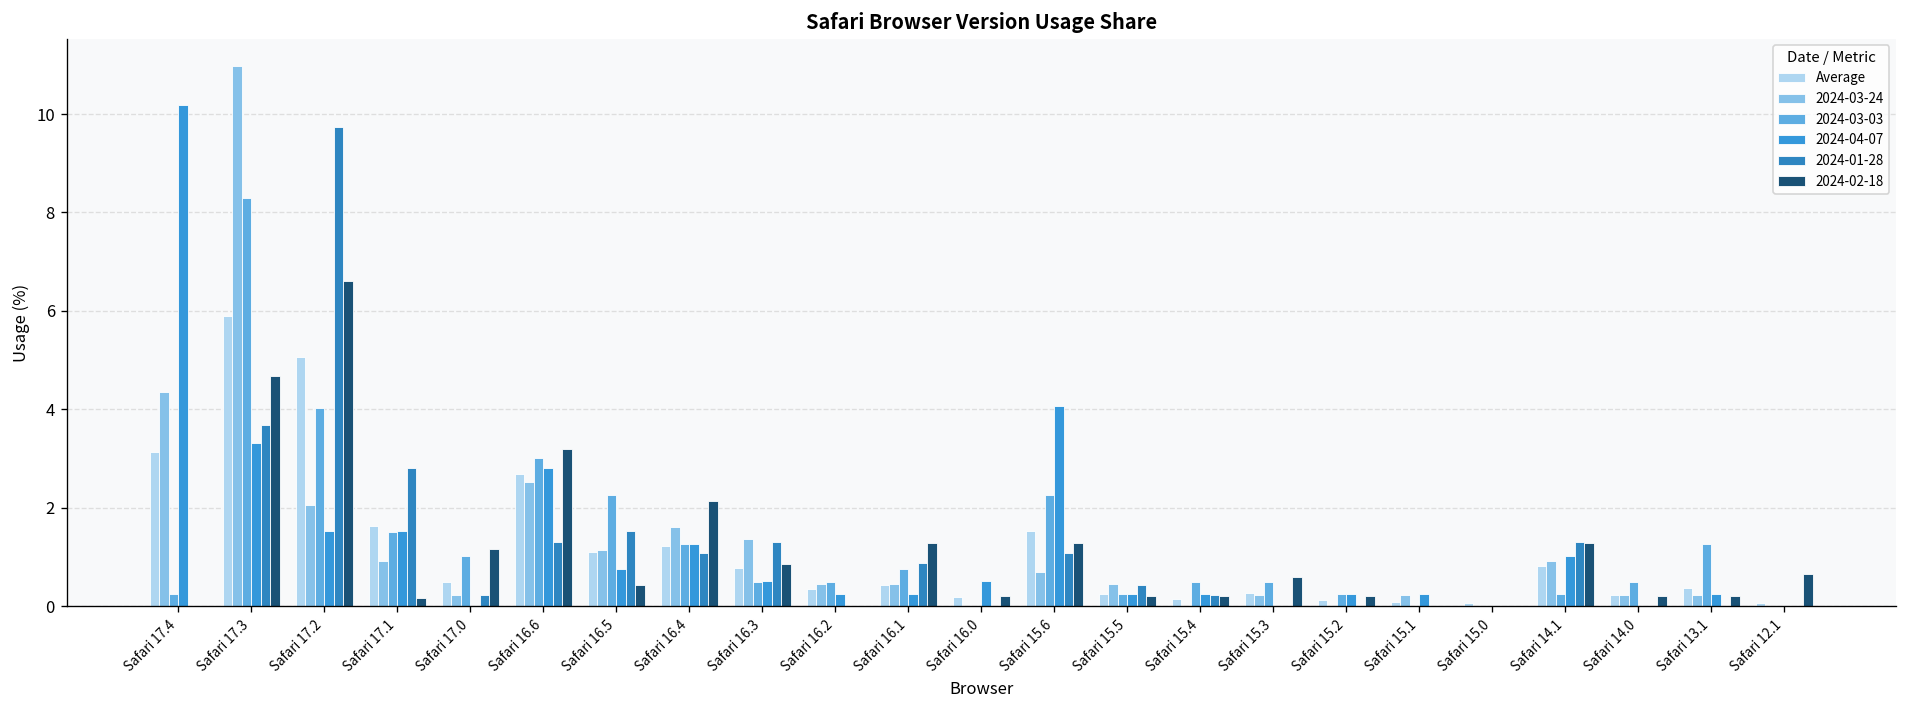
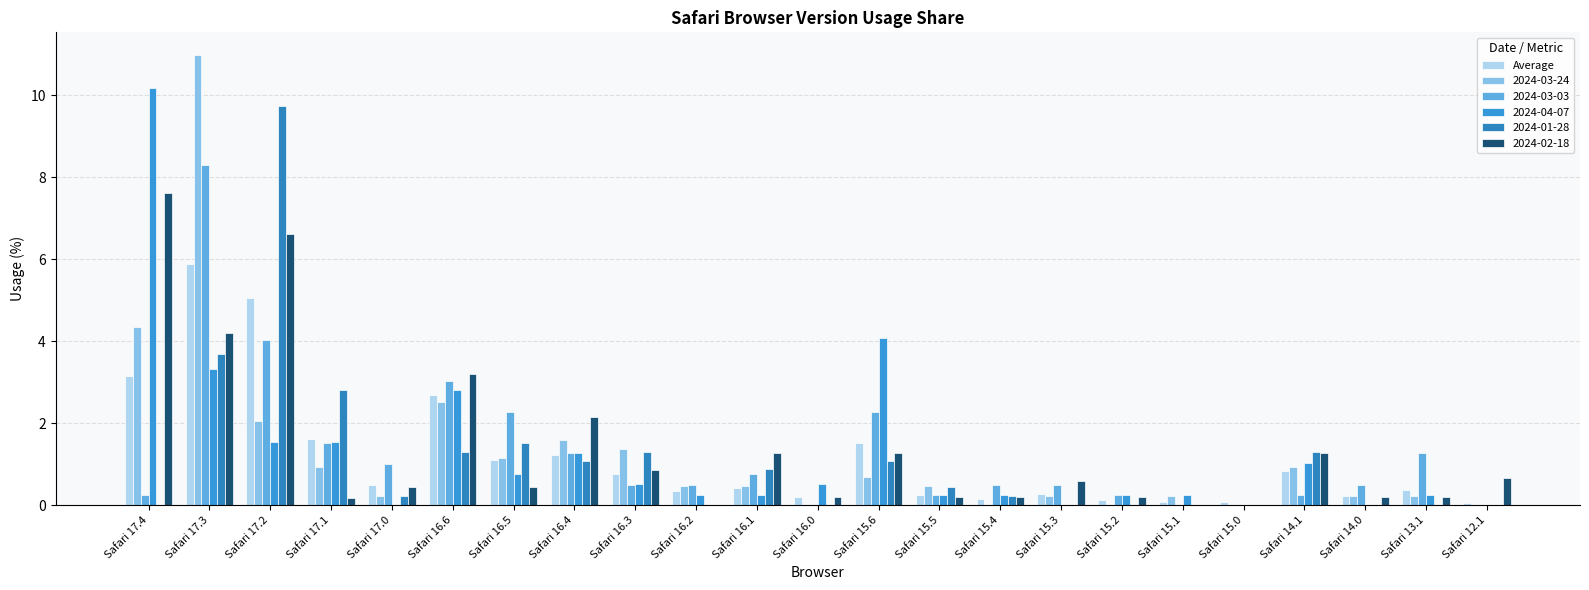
2024-02-18, Safari 17.4: 0.0 -> 7.6
2024-02-18, Safari 17.3: 4.7 -> 4.2
2024-02-18, Safari 17.0: 1.2 -> 0.4
